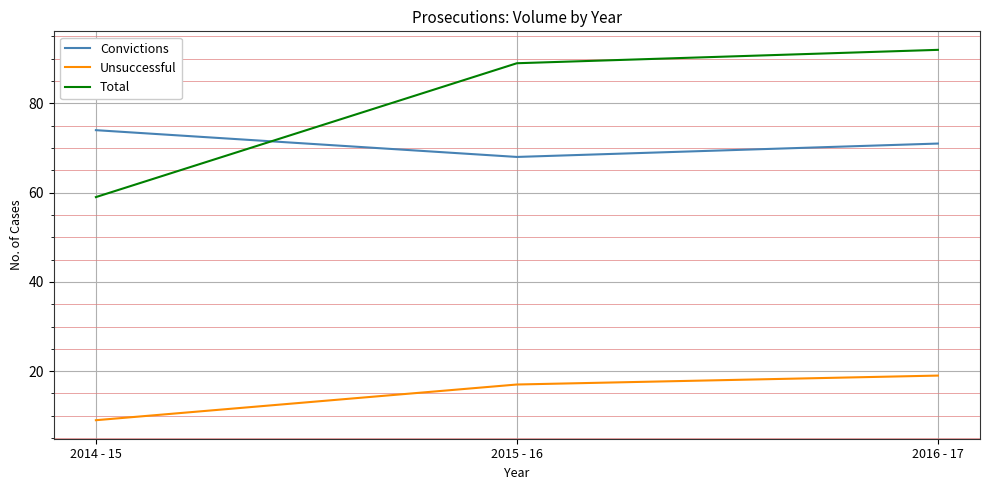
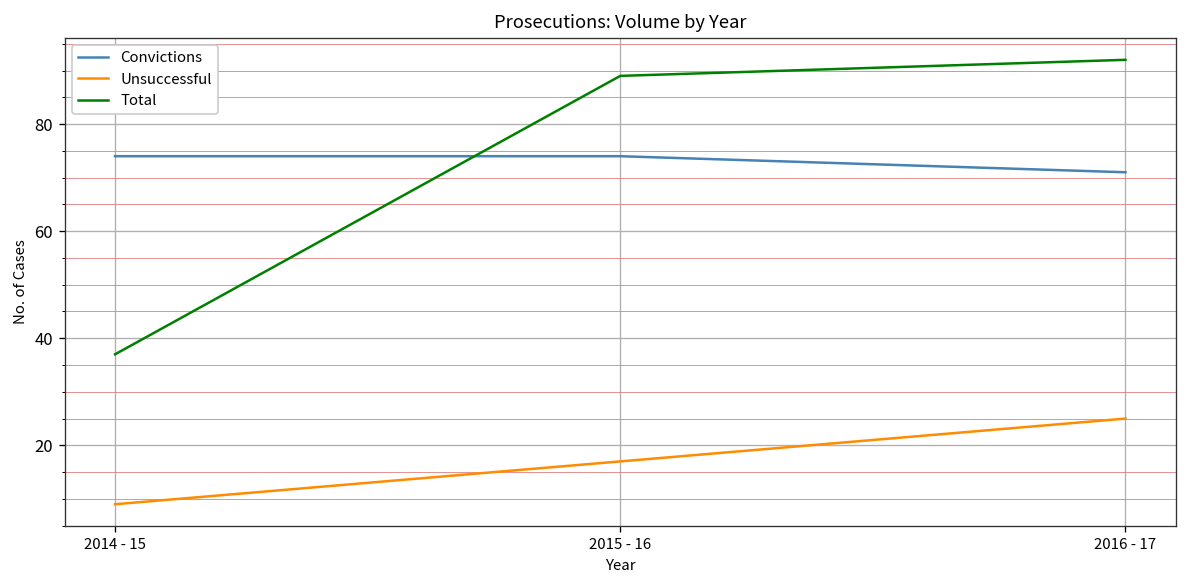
Total, 2014 - 15: 59 -> 37
Convictions, 2015 - 16: 68 -> 74
Unsuccessful, 2016 - 17: 19 -> 25
